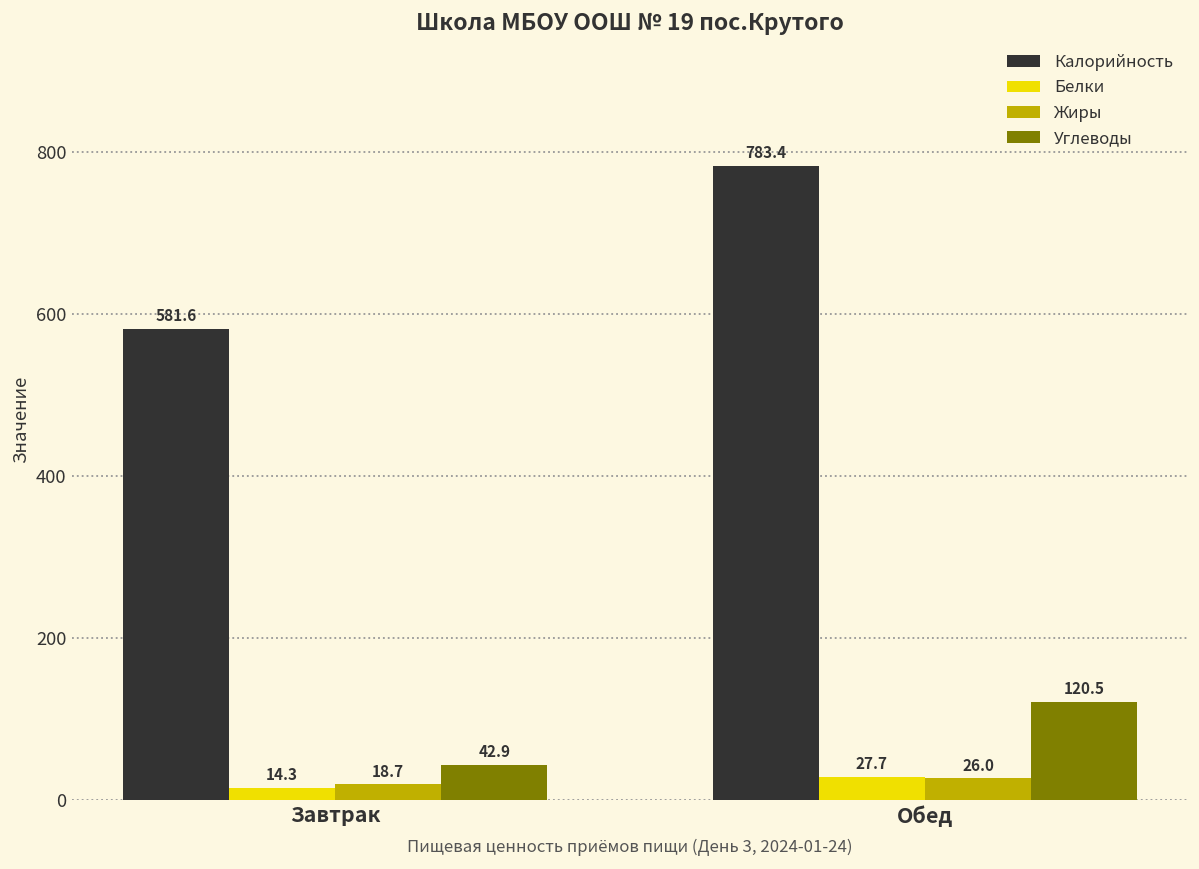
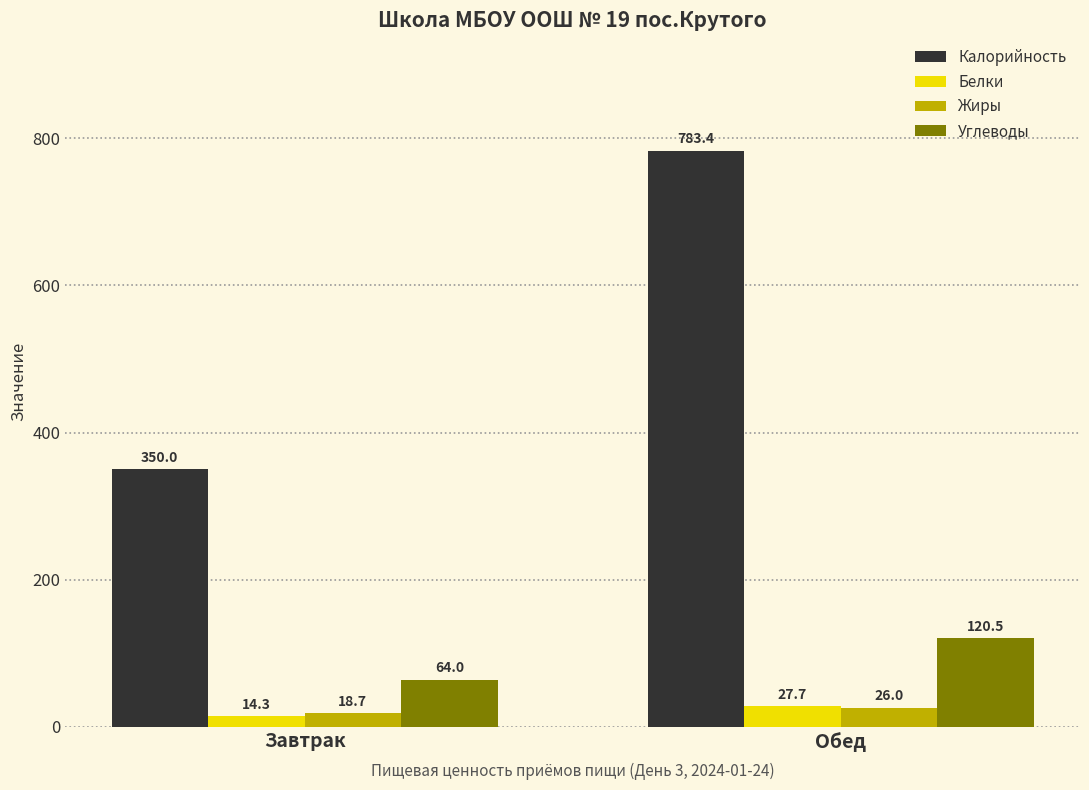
Калорийность, Завтрак: 581.6 -> 350.0
Углеводы, Завтрак: 42.9 -> 64.0
